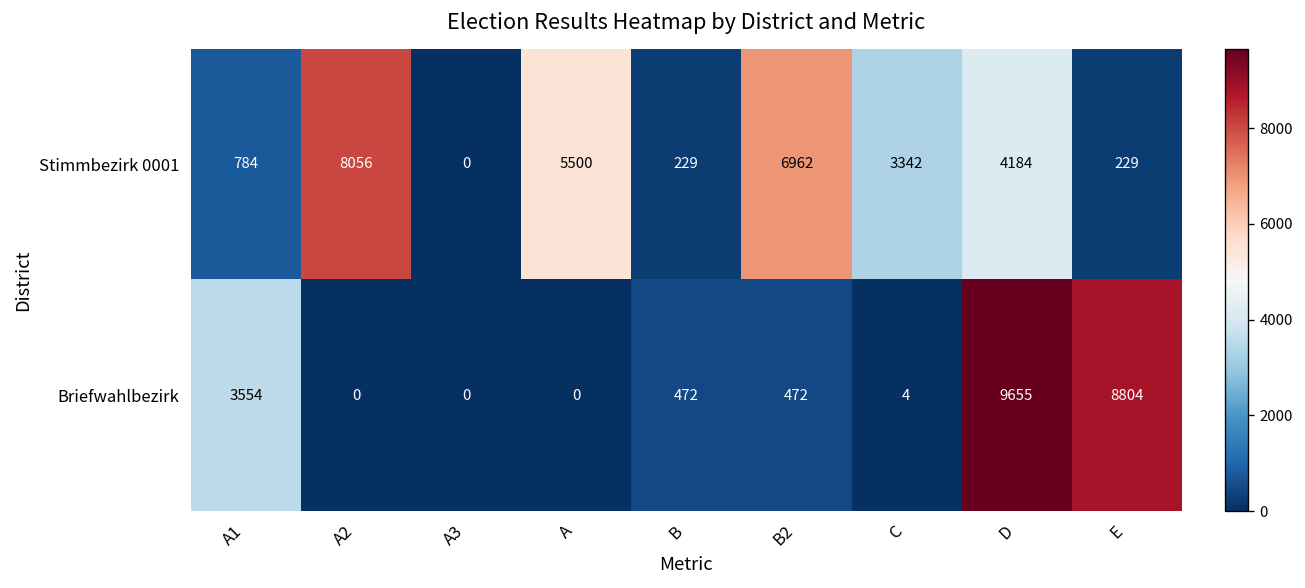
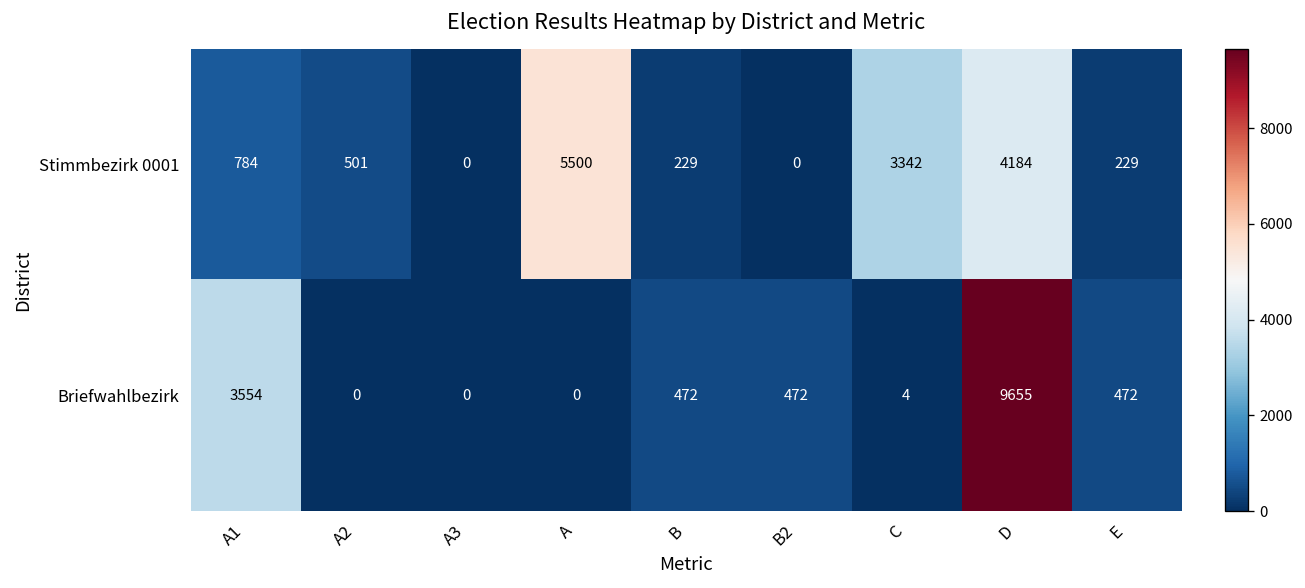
Stimmbezirk 0001, A2: 8056 -> 501
Stimmbezirk 0001, B2: 6962 -> 0
Briefwahlbezirk, E: 8804 -> 472
